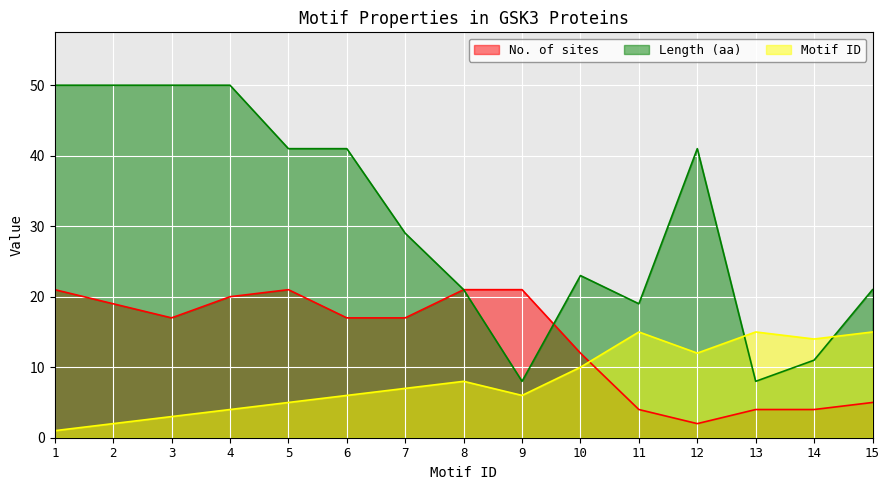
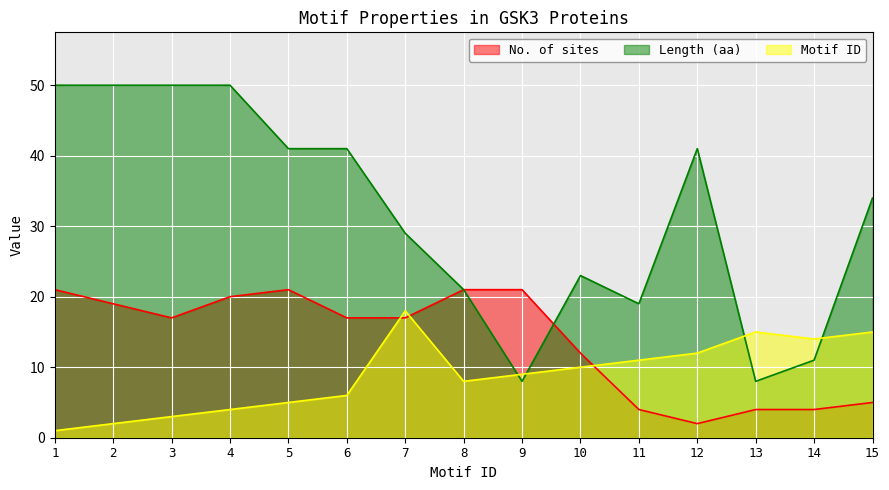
Motif ID, 7: 7 -> 18
Motif ID, 9: 6 -> 9
Motif ID, 11: 15 -> 11
Length (aa), 15: 21 -> 34
